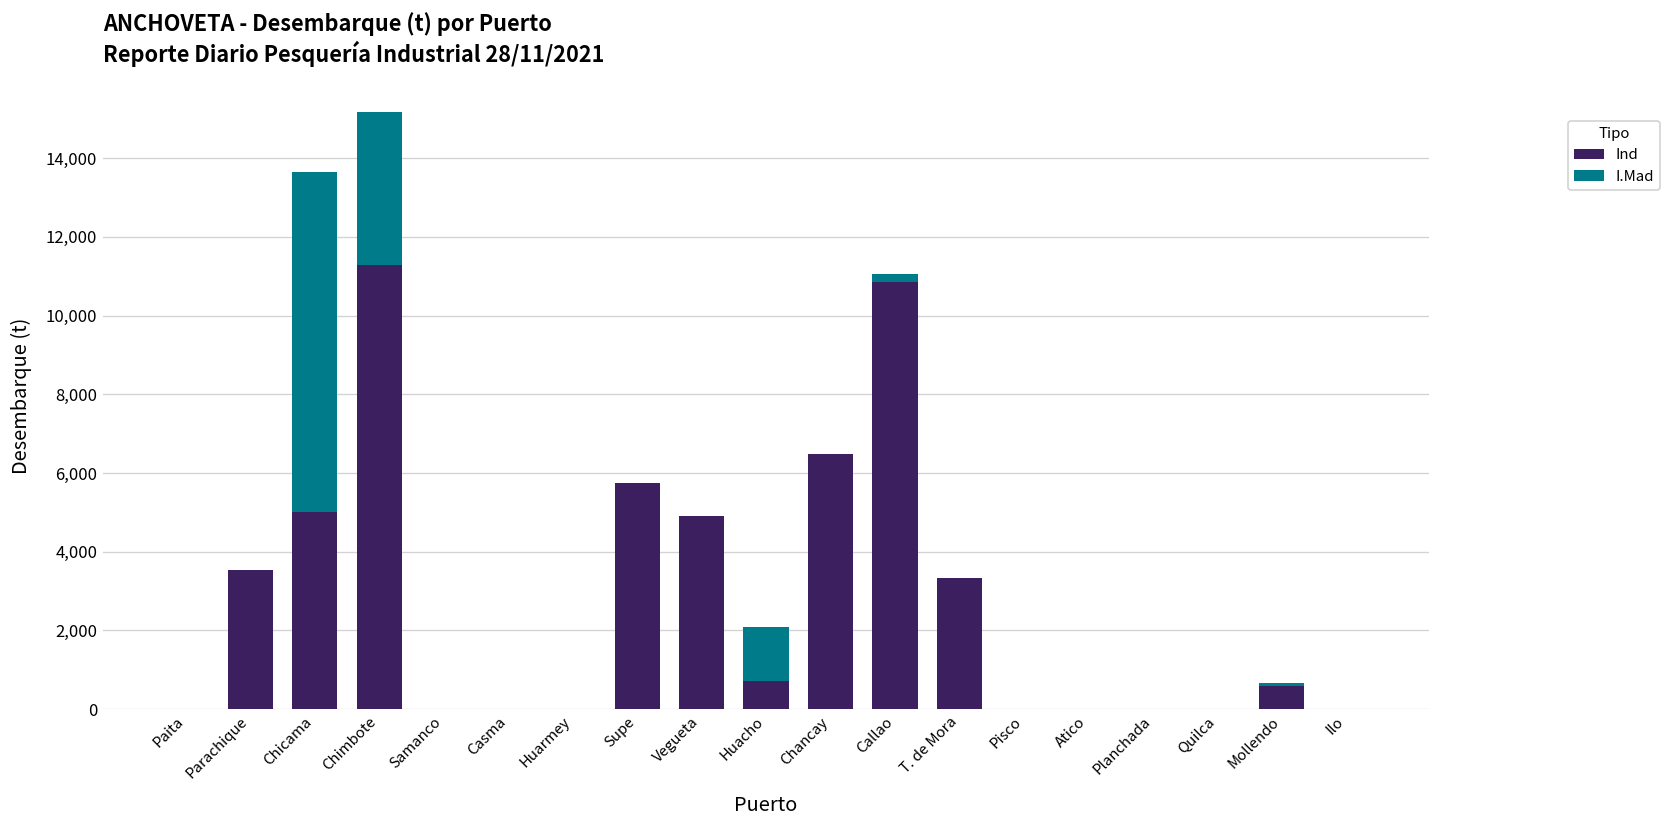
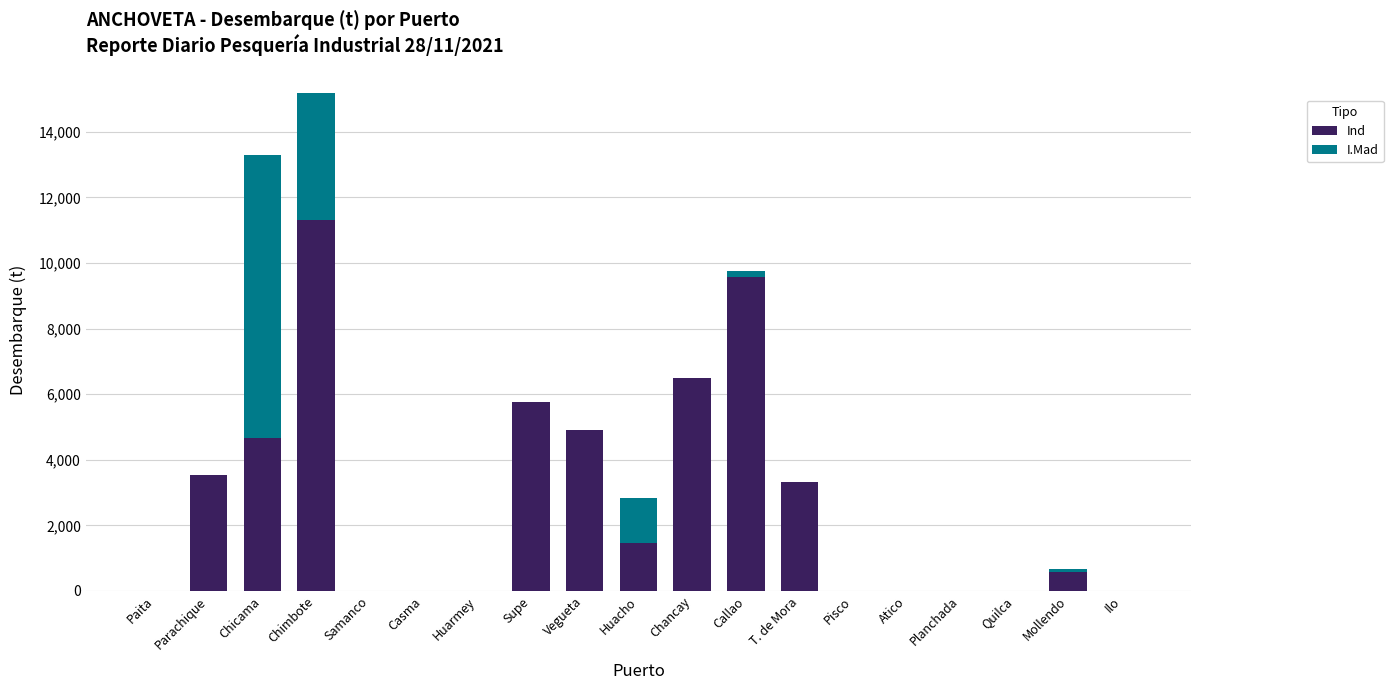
Ind, Chicama: 5,000 -> 4,700
Ind, Huacho: 700 -> 1,500
Ind, Callao: 10,900 -> 9,600
